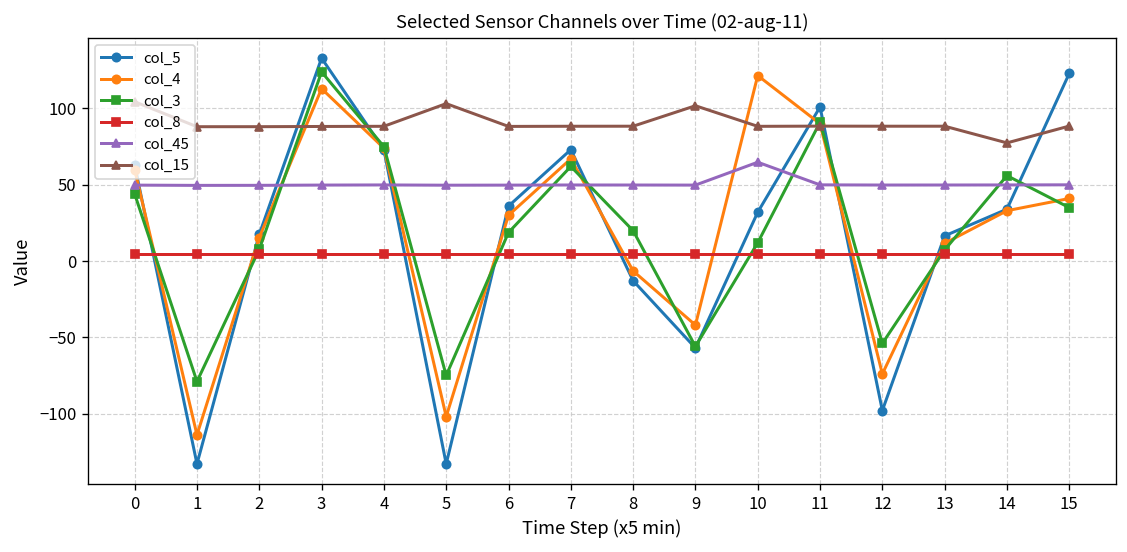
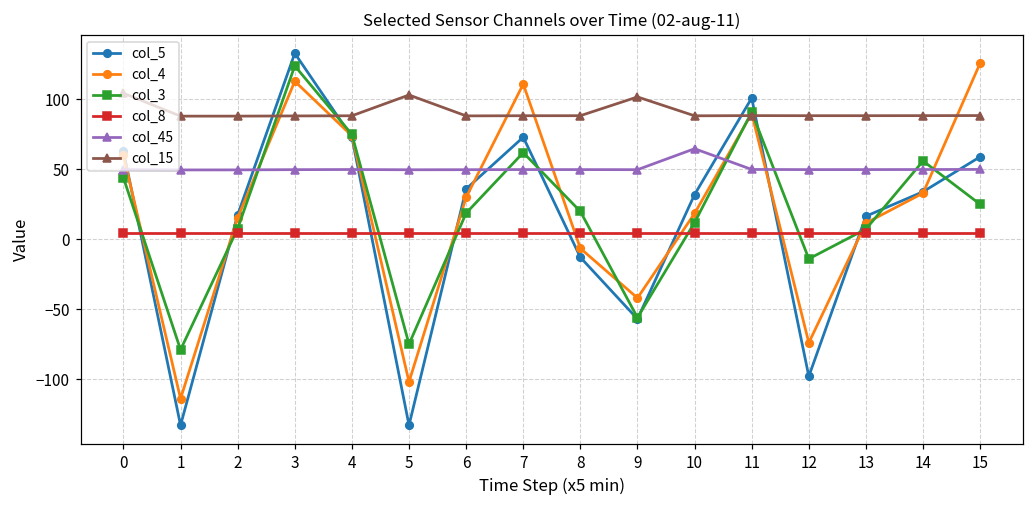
col_4, 7: 67 -> 111
col_4, 10: 122 -> 19
col_3, 12: -54 -> -14
col_15, 14: 77 -> 88
col_5, 15: 123 -> 59
col_4, 15: 41 -> 126
col_3, 15: 35 -> 25
